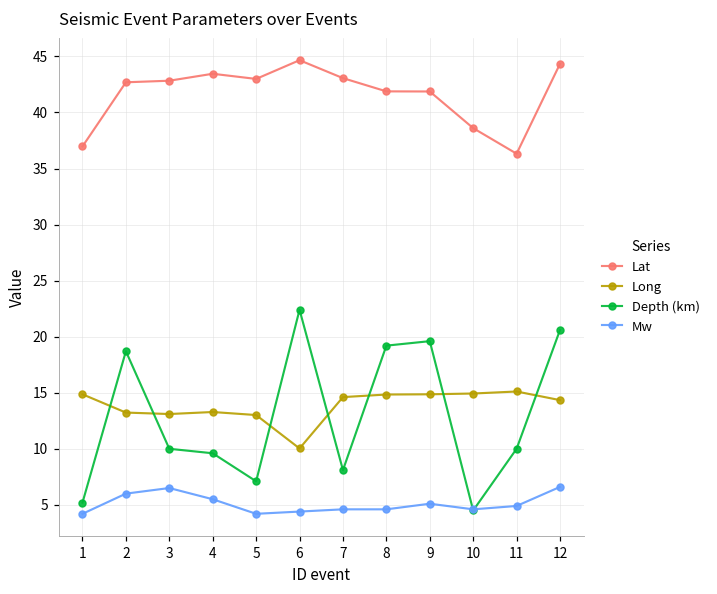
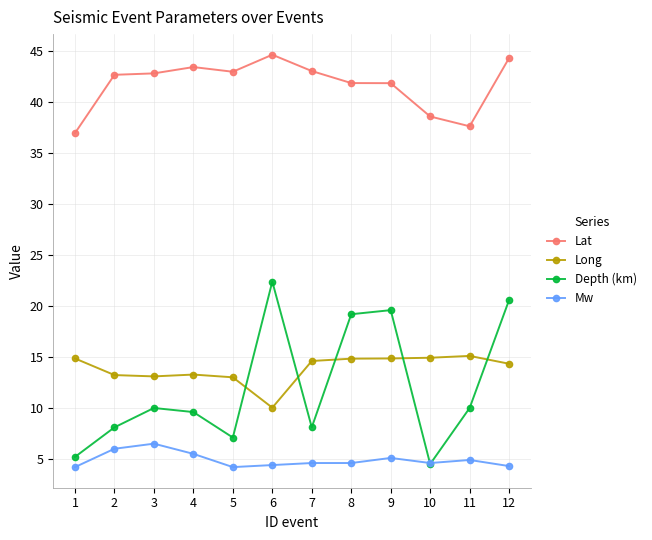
Depth (km), 2: 18.7 -> 8.1
Lat, 11: 36.3 -> 37.6
Mw, 12: 6.6 -> 4.3
